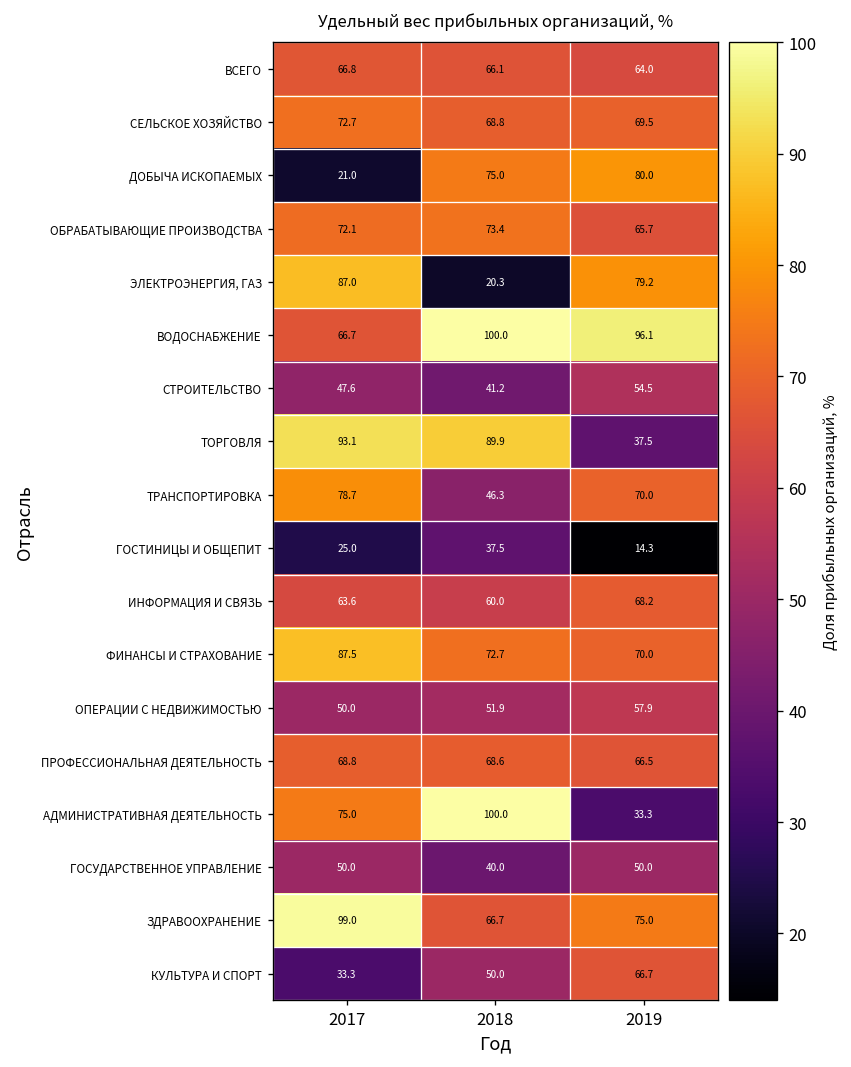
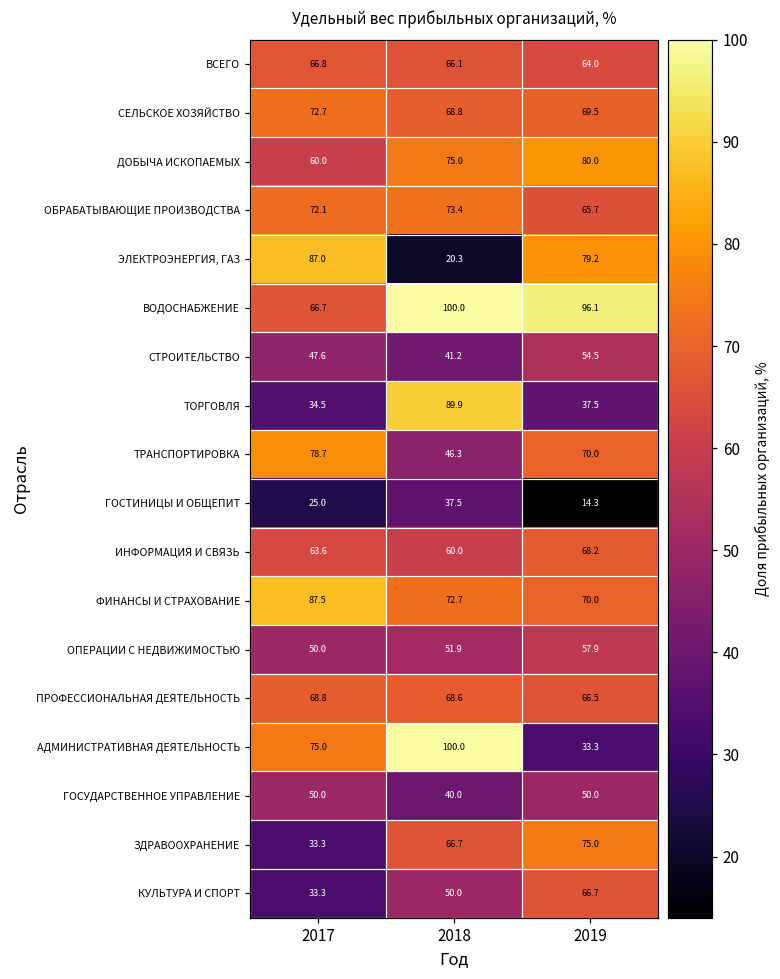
ДОБЫЧА ИСКОПАЕМЫХ, 2017: 21.0 -> 60.0
ТОРГОВЛЯ, 2017: 93.1 -> 34.5
ЗДРАВООХРАНЕНИЕ, 2017: 99.0 -> 33.3
